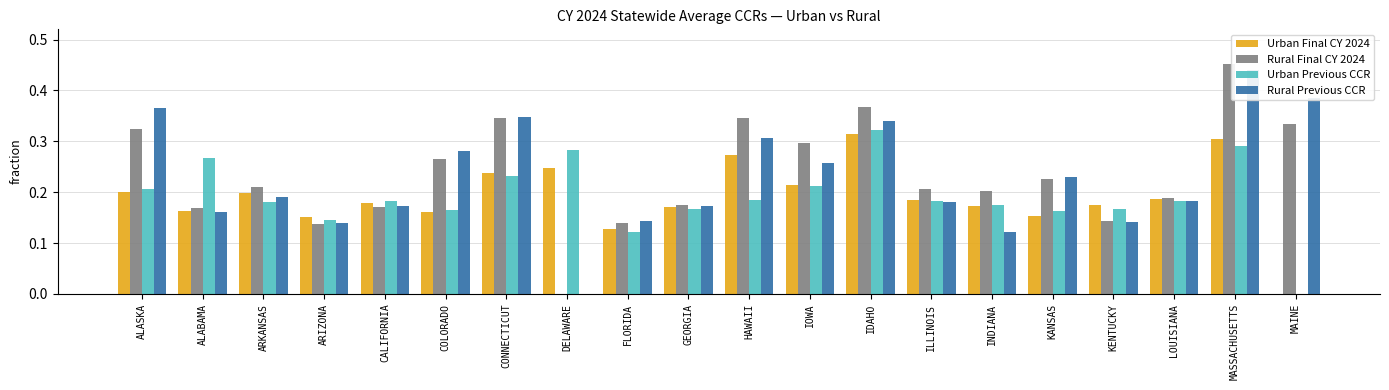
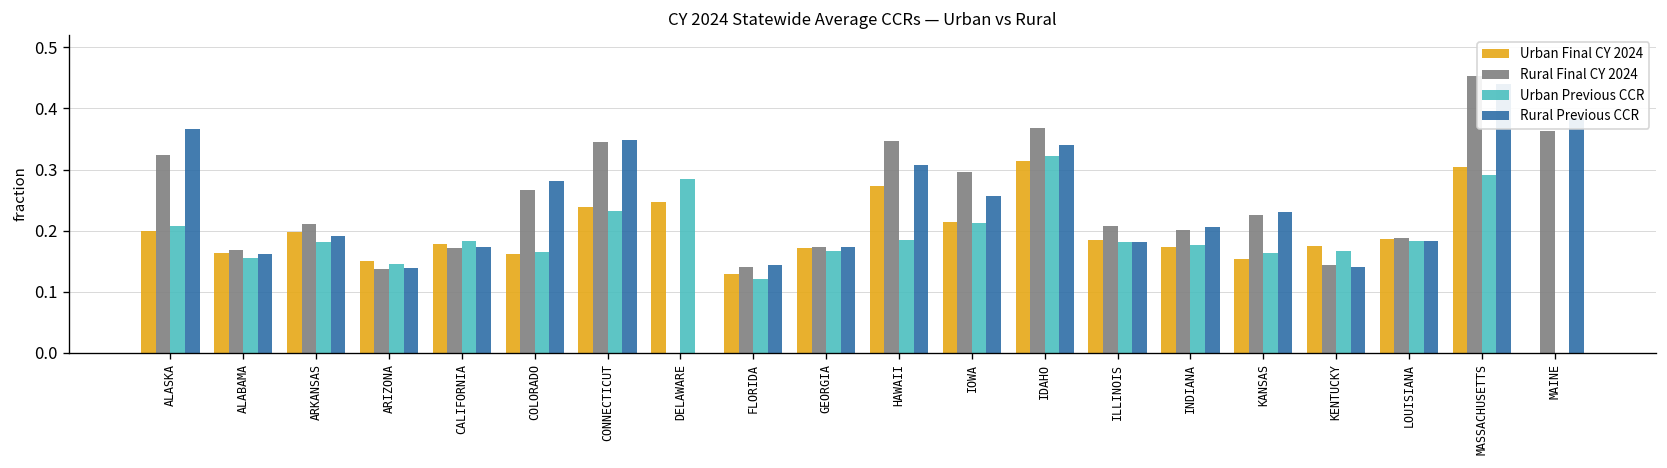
Urban Previous CCR, ALABAMA: 0.27 -> 0.16
Rural Previous CCR, INDIANA: 0.12 -> 0.21
Rural Final CY 2024, MAINE: 0.33 -> 0.36
